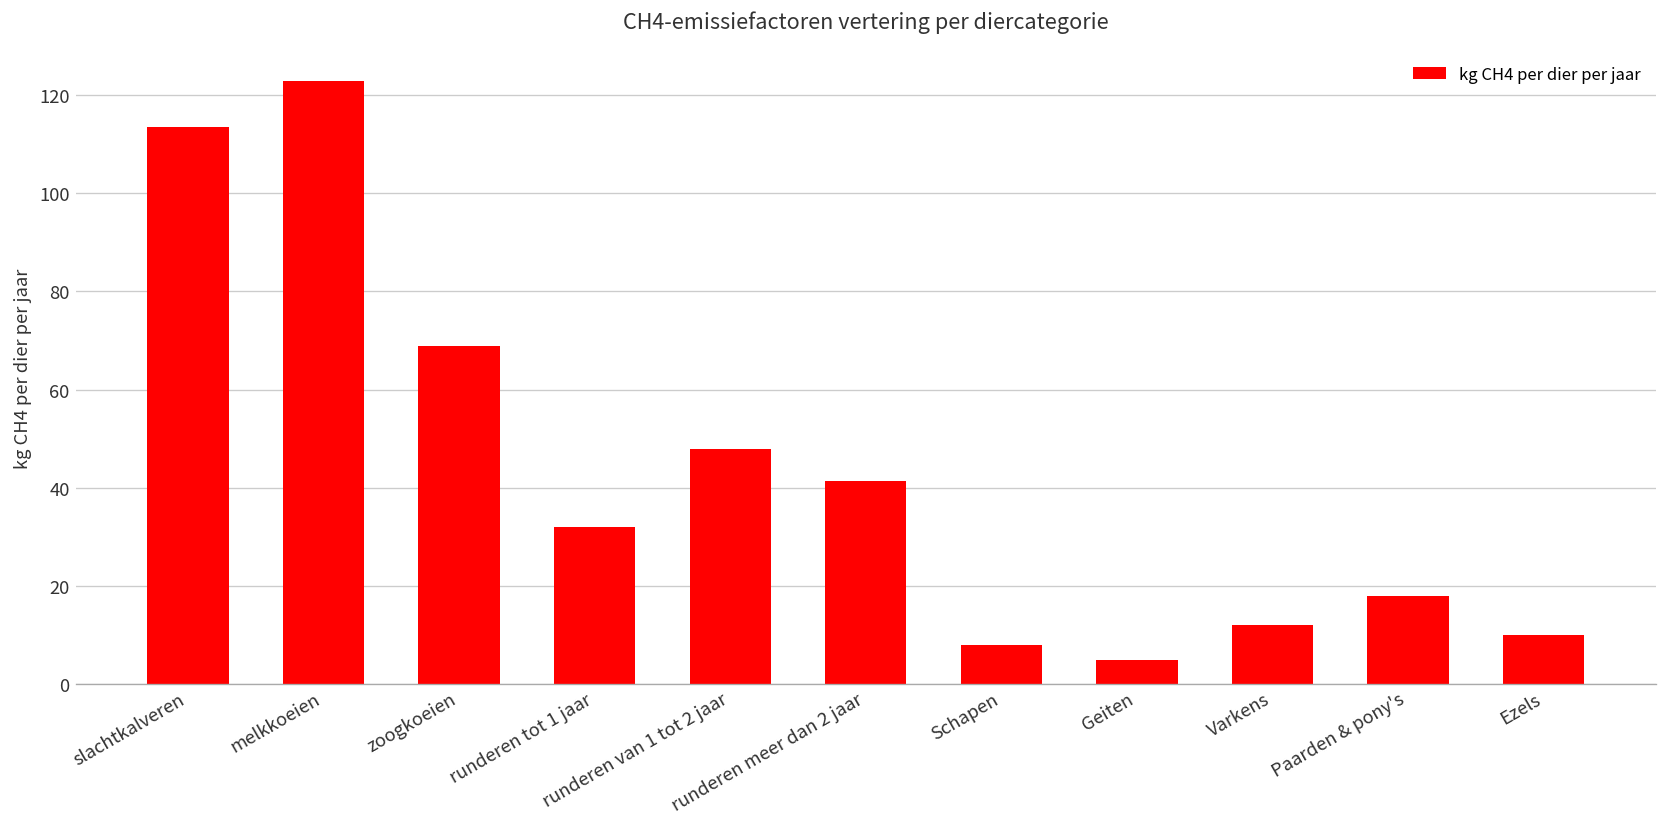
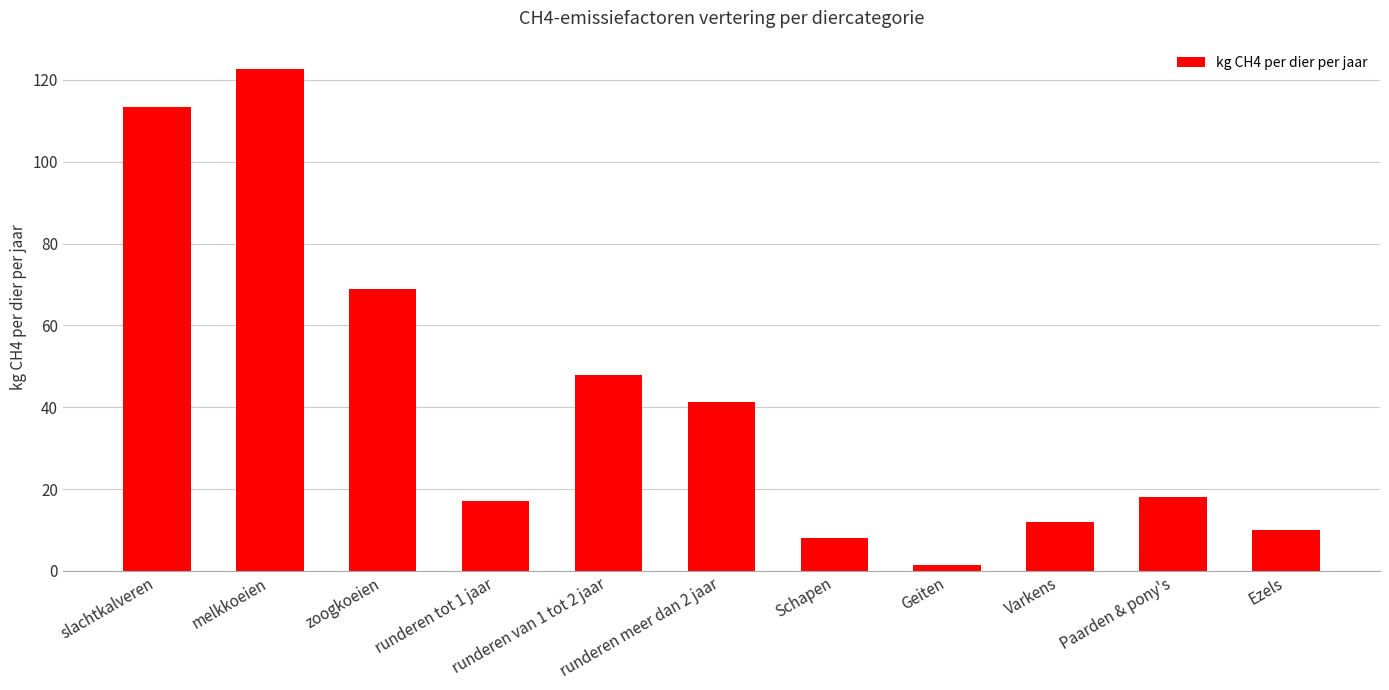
runderen tot 1 jaar: 32 -> 17
Geiten: 5 -> 1
